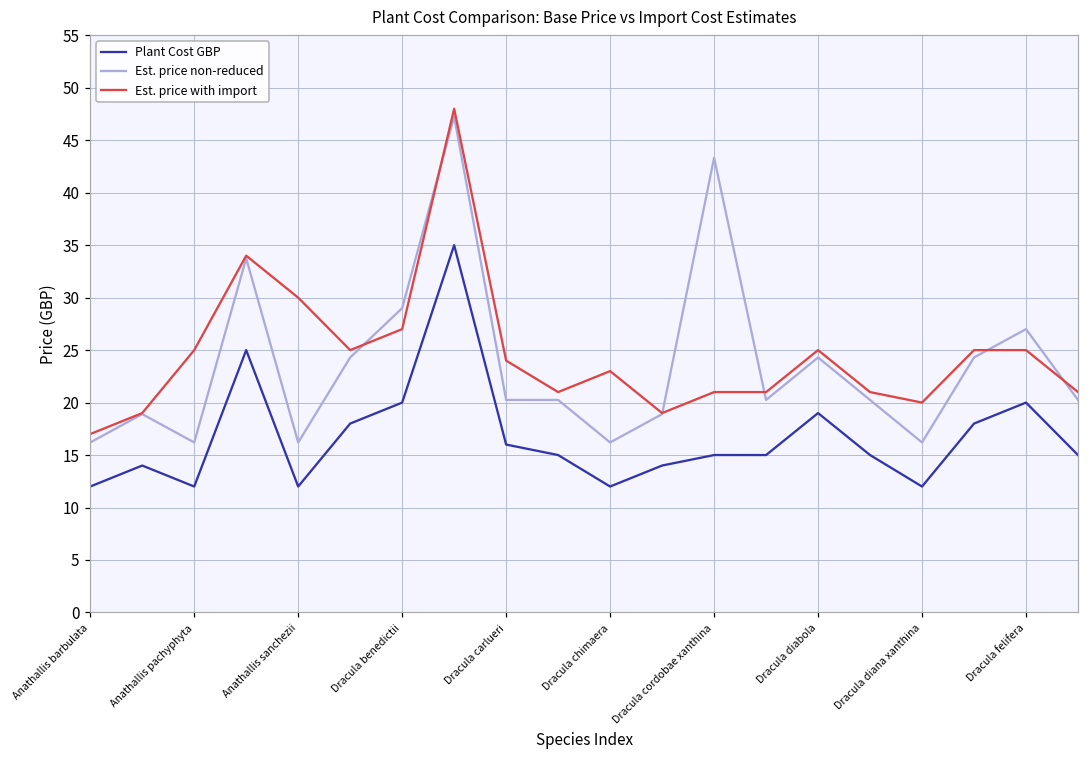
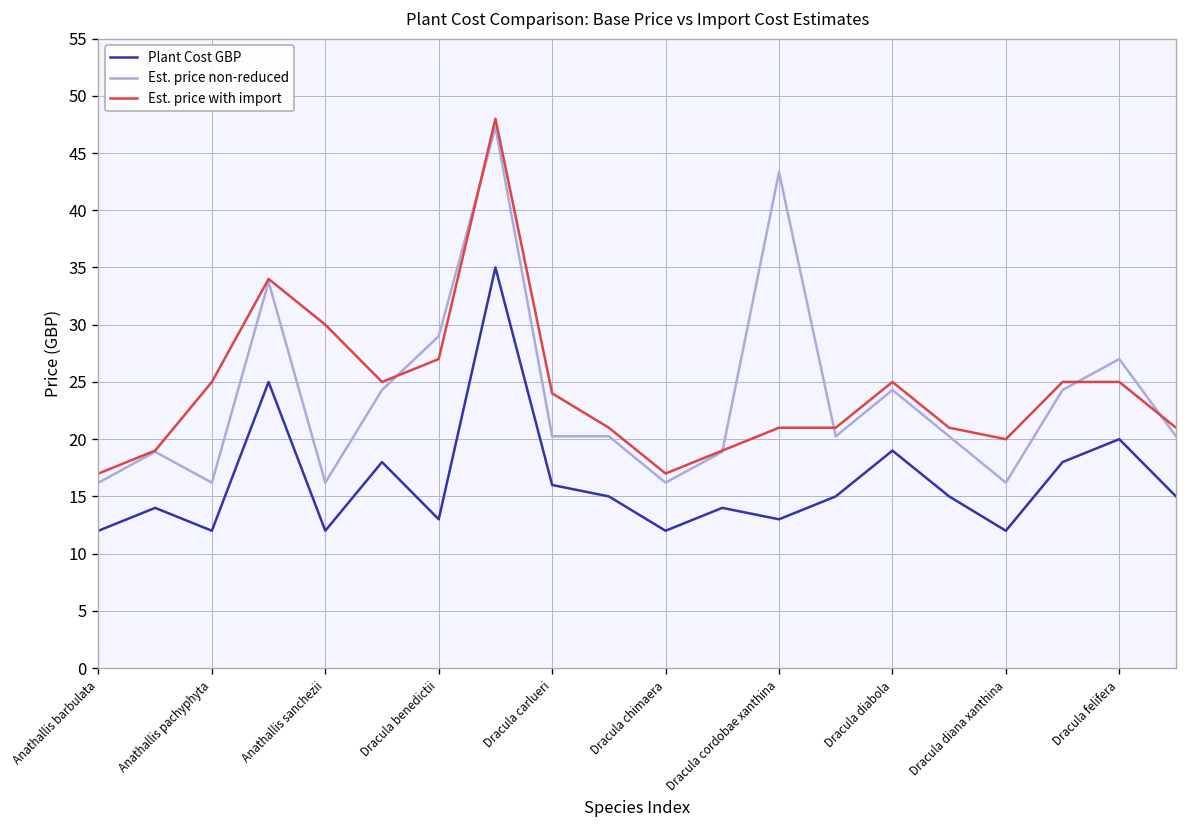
Plant Cost GBP, Dracula benedictii: 20 -> 13
Est. price with import, Dracula chimaera: 23 -> 17
Plant Cost GBP, Dracula cordobae xanthina: 15 -> 13
